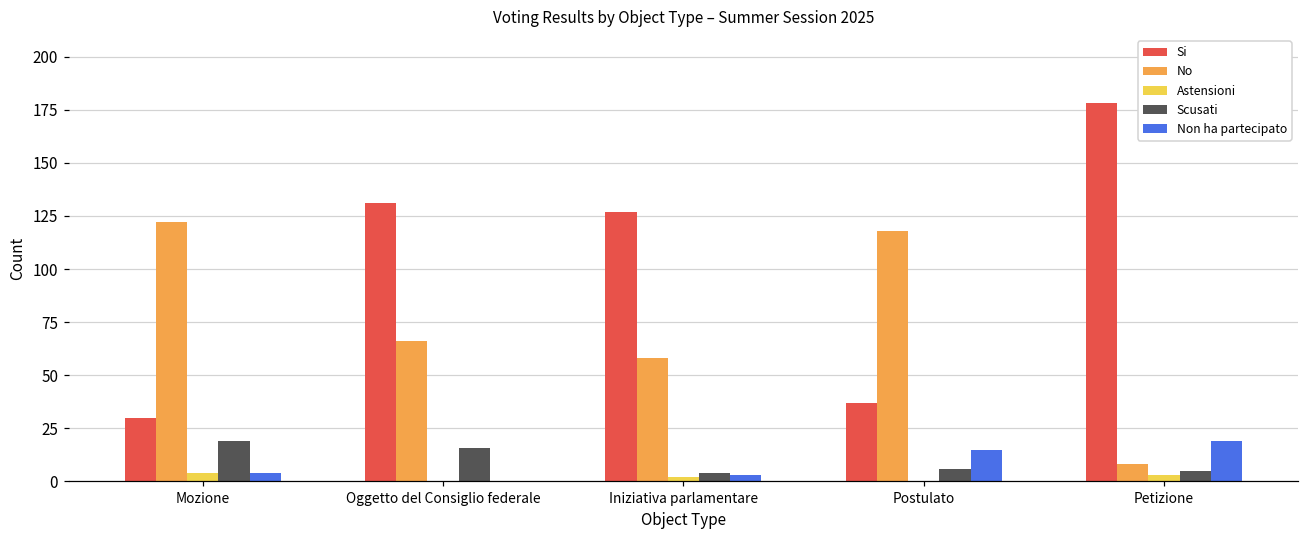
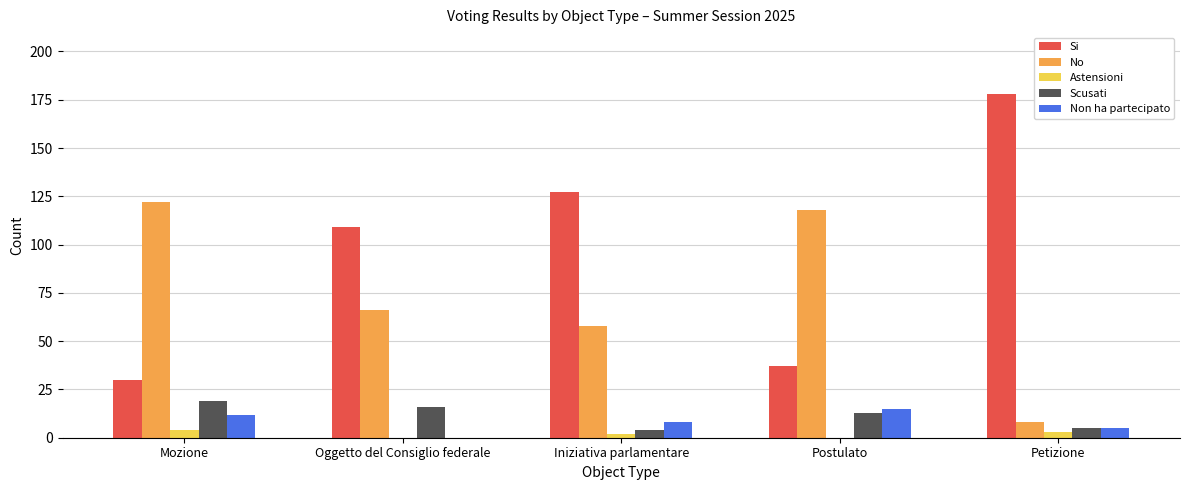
Non ha partecipato, Mozione: 4 -> 12
Si, Oggetto del Consiglio federale: 131 -> 109
Non ha partecipato, Iniziativa parlamentare: 3 -> 8
Scusati, Postulato: 6 -> 13
Non ha partecipato, Petizione: 19 -> 5
